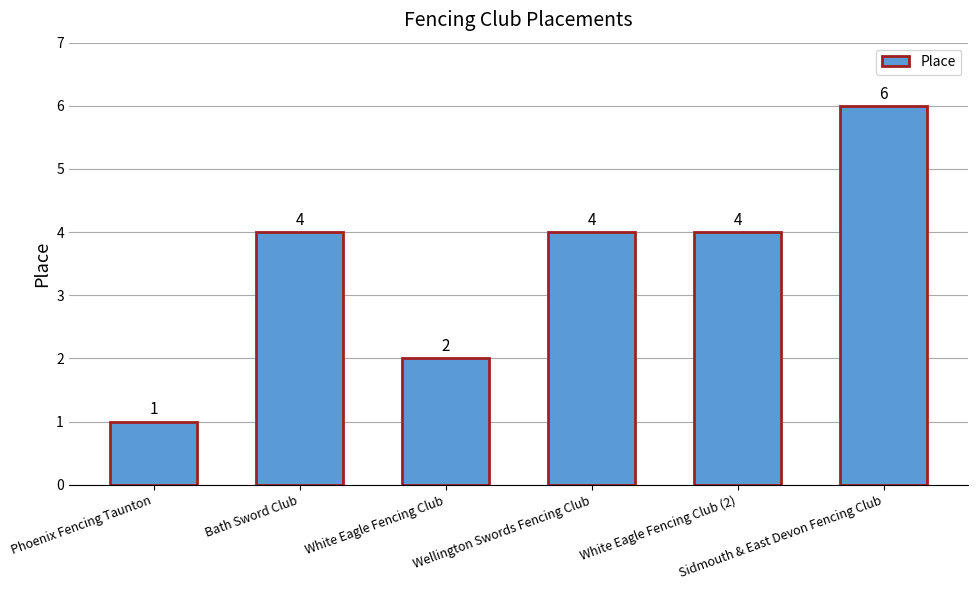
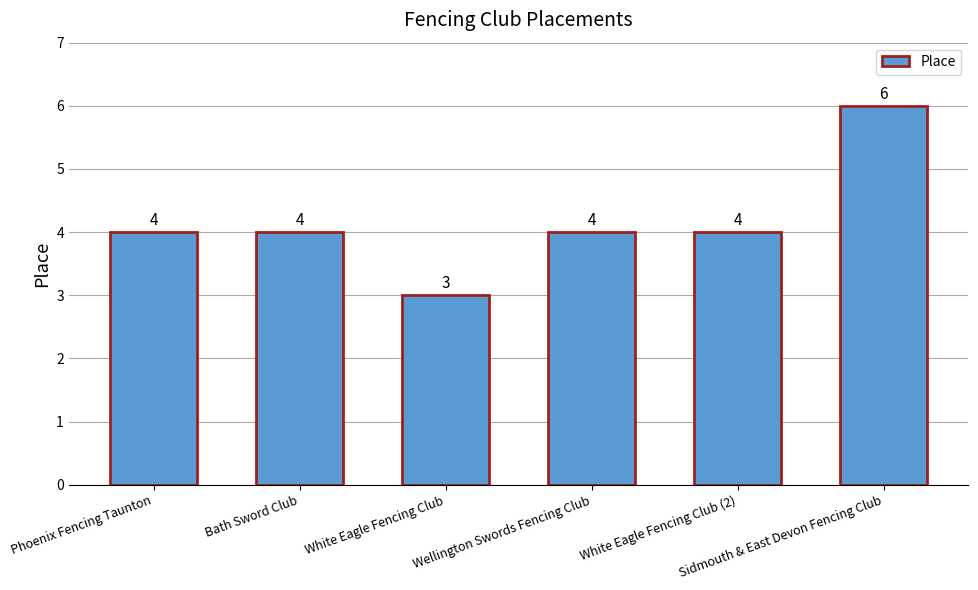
Phoenix Fencing Taunton: 1 -> 4
White Eagle Fencing Club: 2 -> 3
